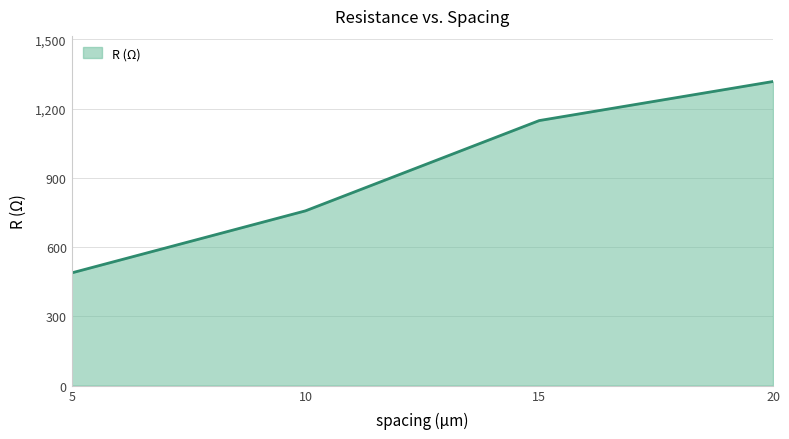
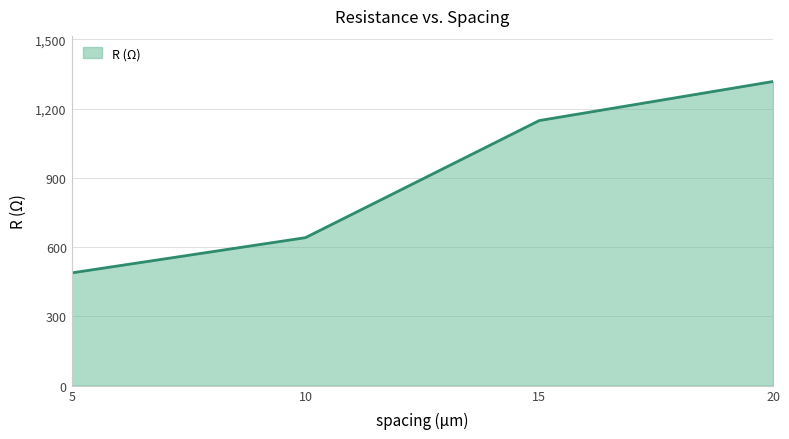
10: 760 -> 640
